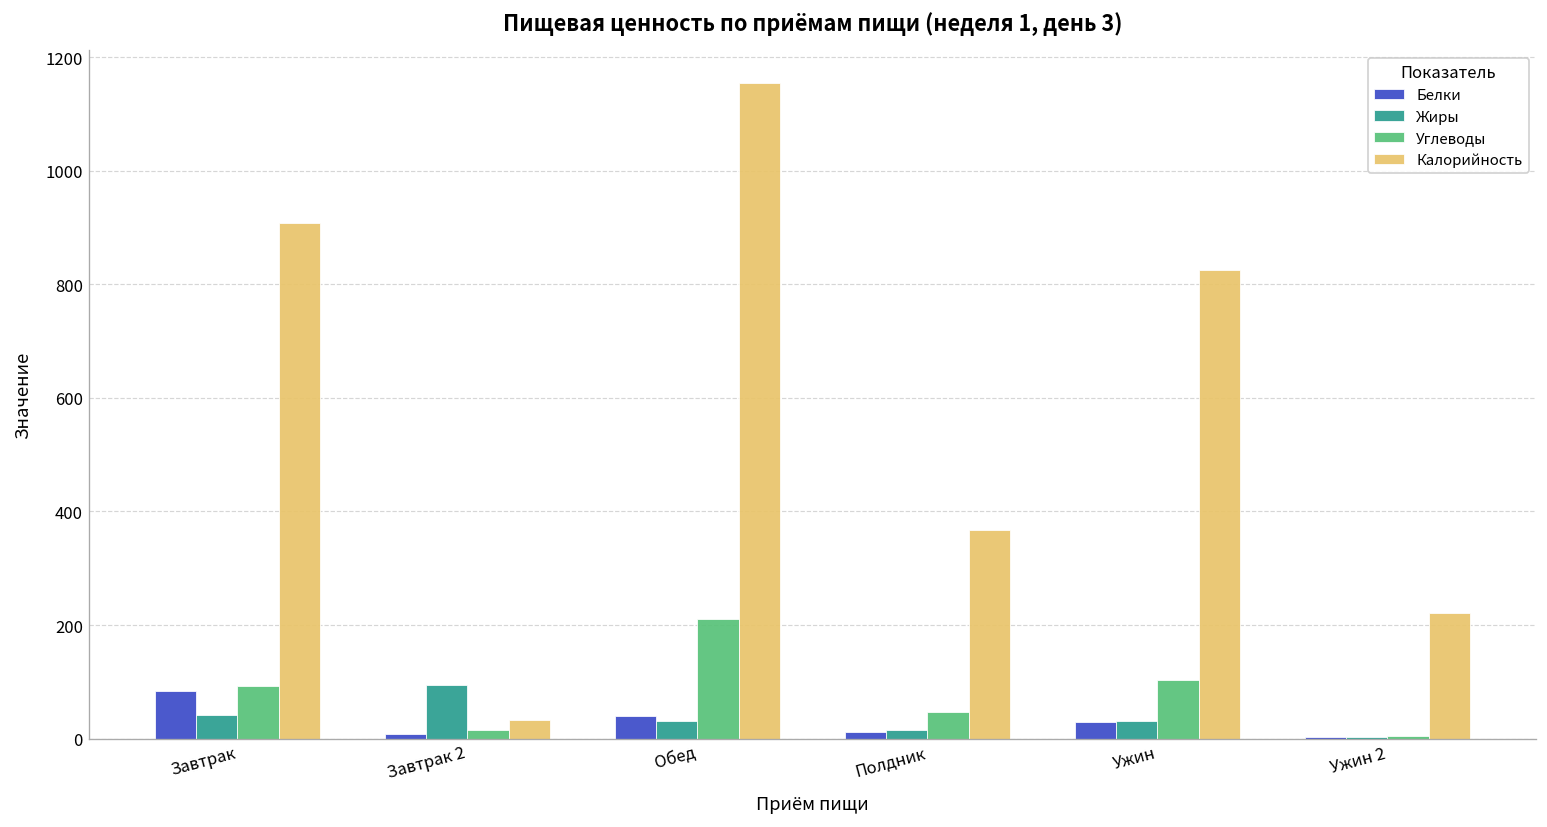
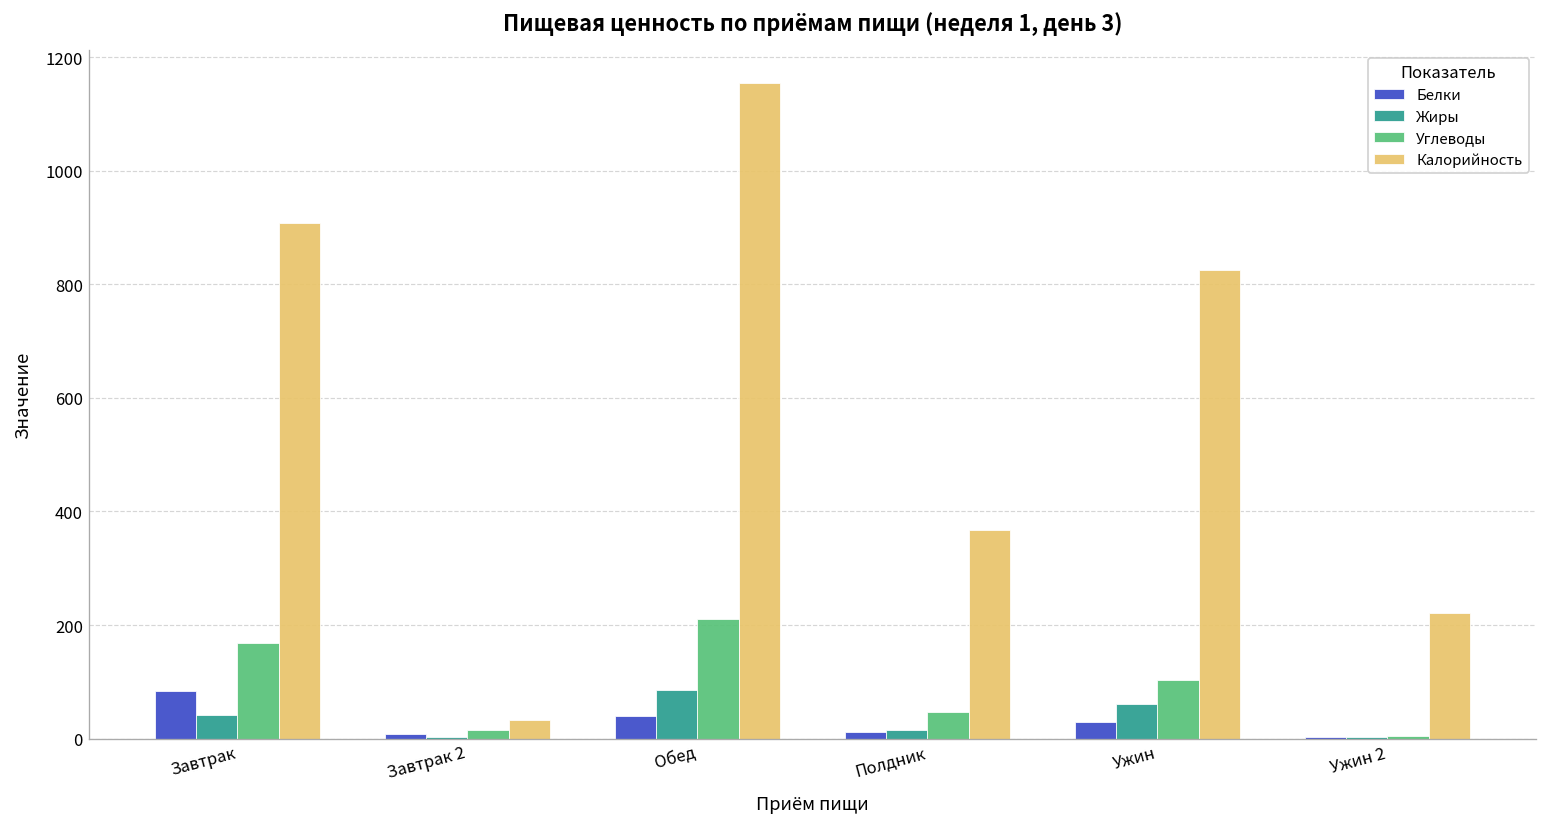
Углеводы, Завтрак: 90 -> 170
Жиры, Завтрак 2: 90 -> 0
Жиры, Обед: 30 -> 90
Жиры, Ужин: 30 -> 60
